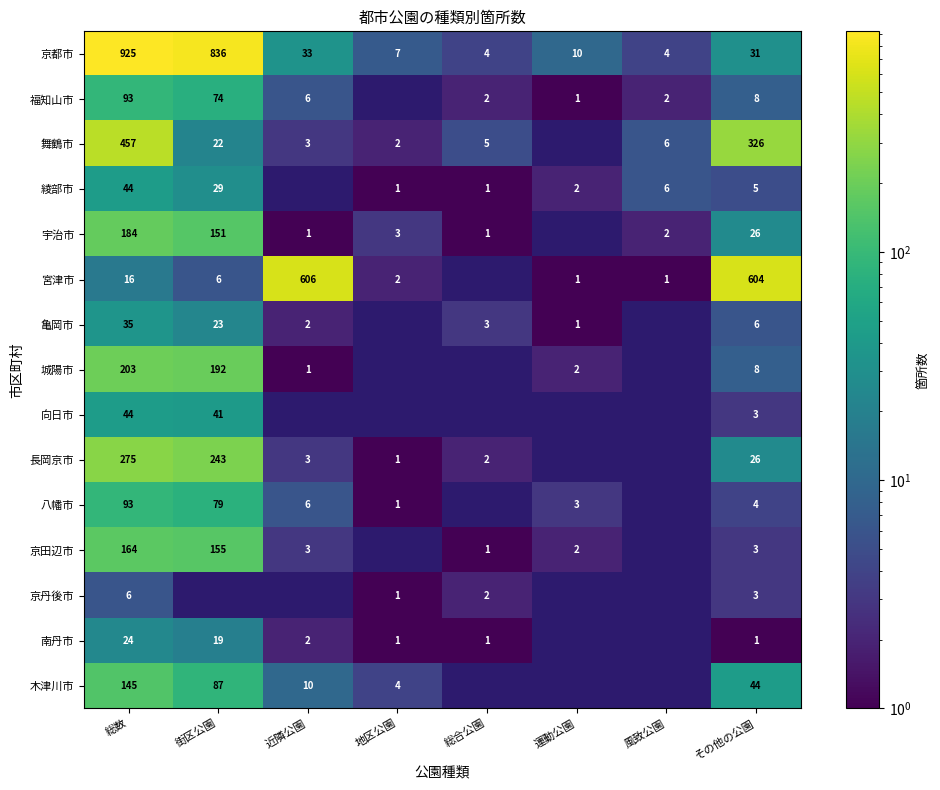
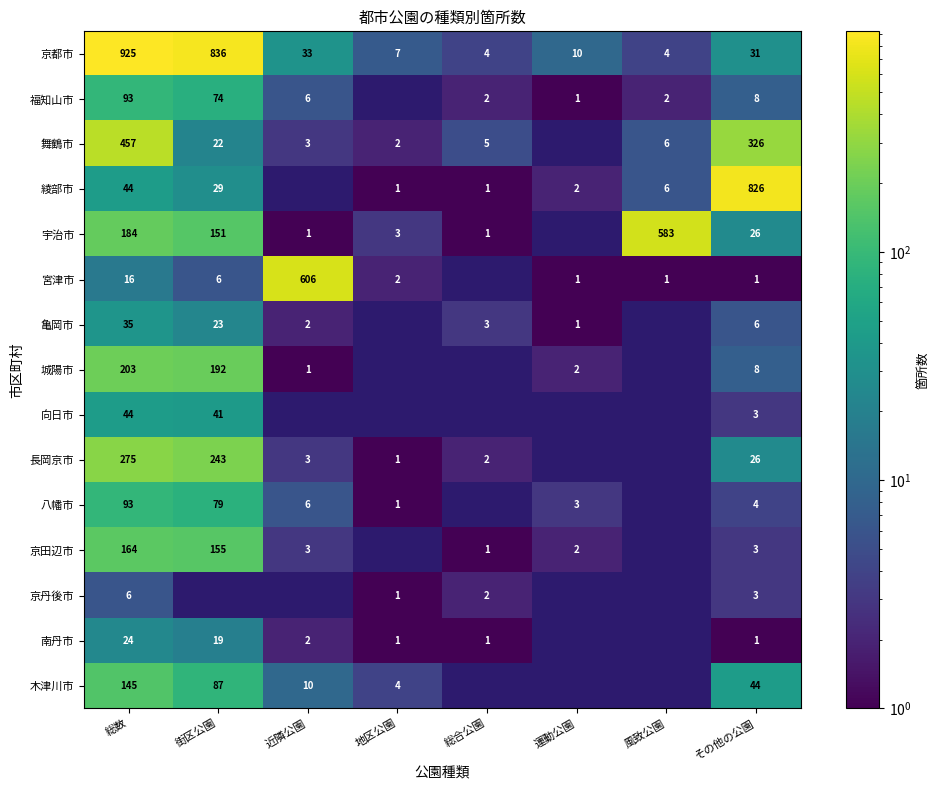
綾部市, その他の公園: 5 -> 826
宇治市, 風致公園: 2 -> 583
宮津市, その他の公園: 604 -> 1
